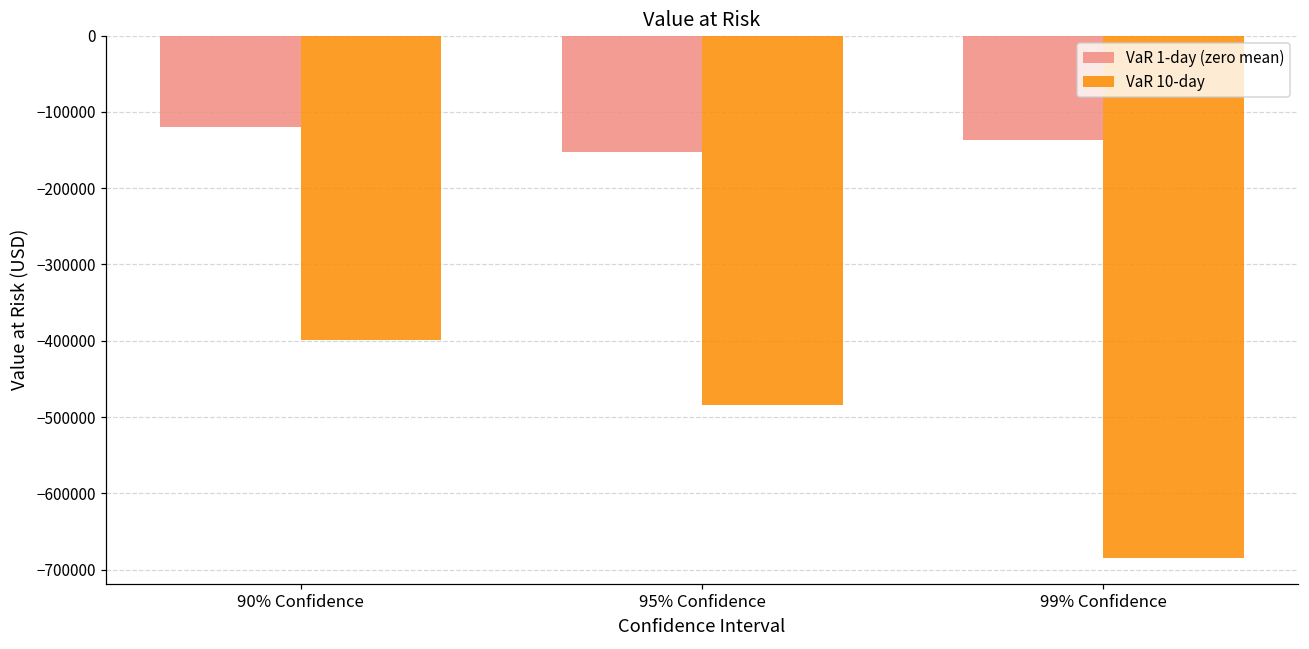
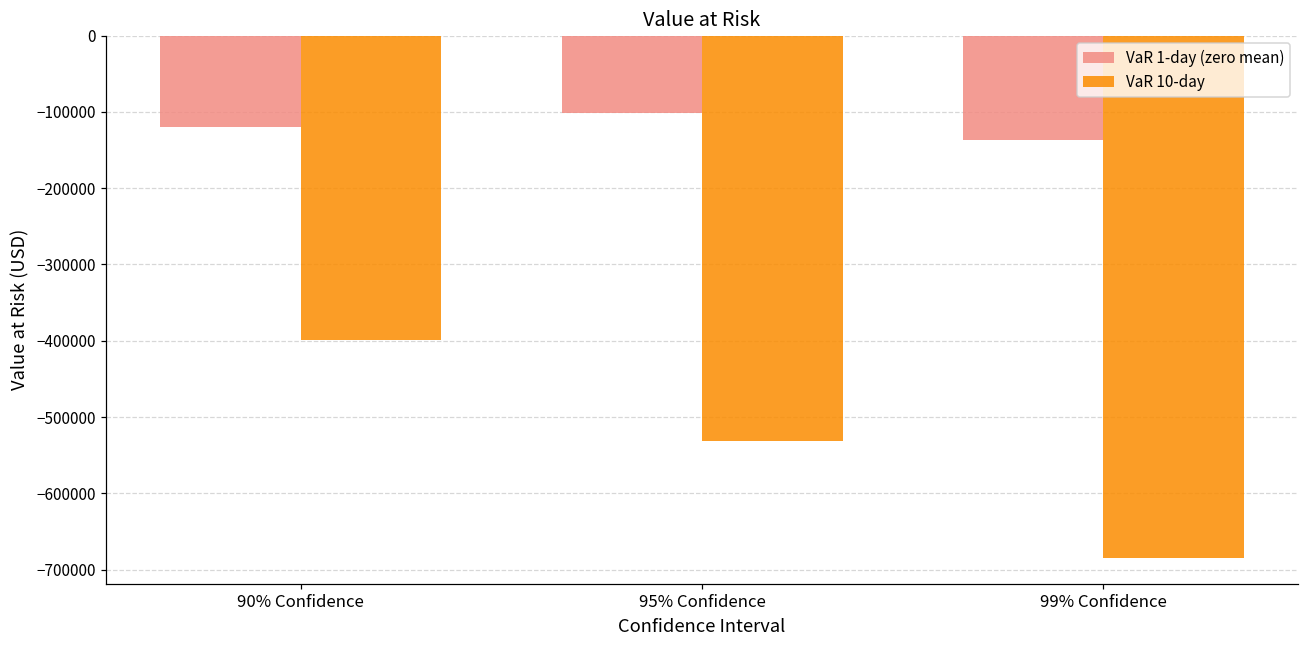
VaR 1-day (zero mean), 95% Confidence: -150000 -> -100000
VaR 10-day, 95% Confidence: -480000 -> -530000
